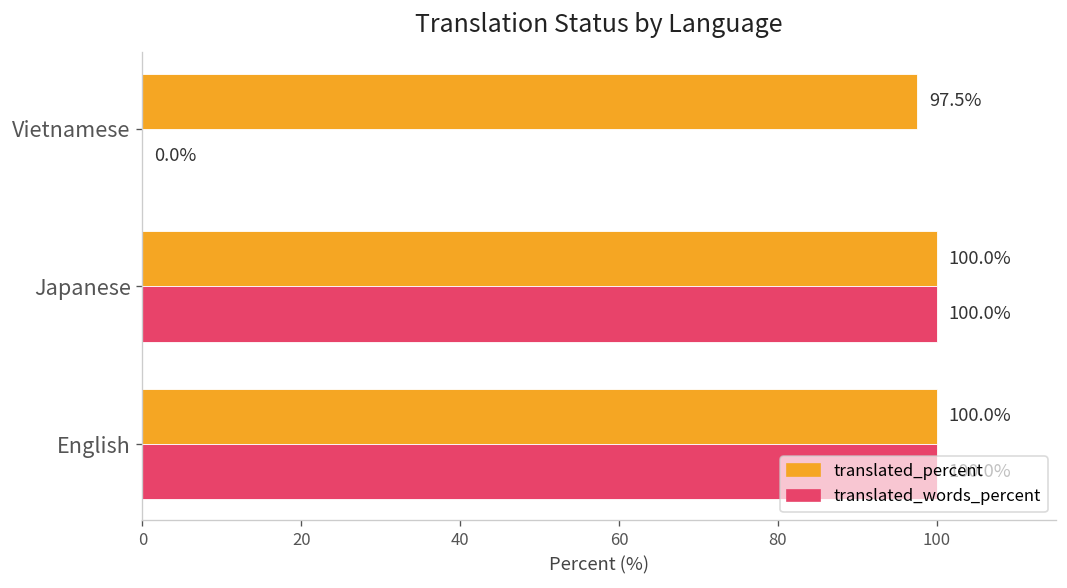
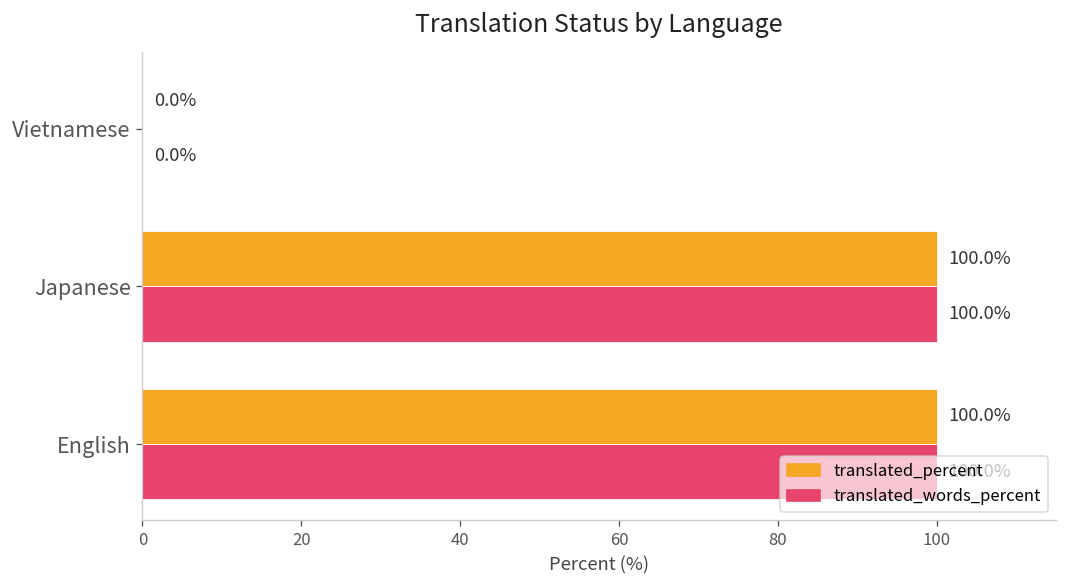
translated_percent, Vietnamese: 97.5% -> 0.0%
